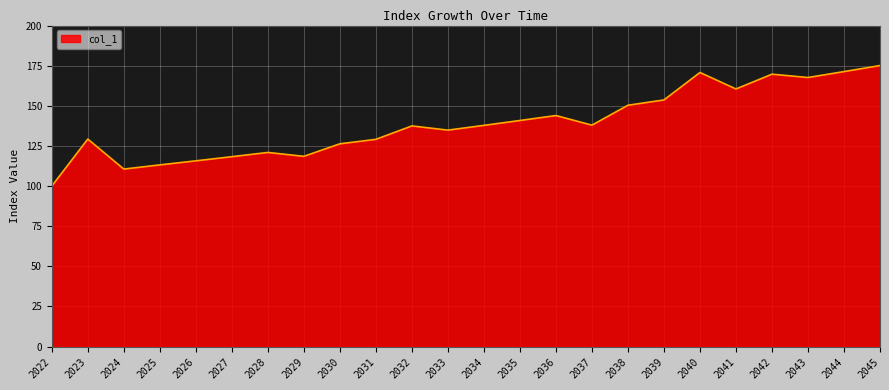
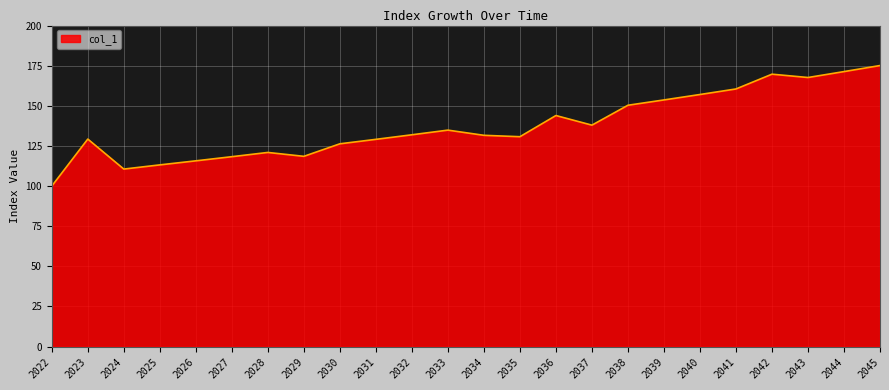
2032: 137 -> 132
2034: 138 -> 132
2035: 141 -> 131
2040: 171 -> 157
